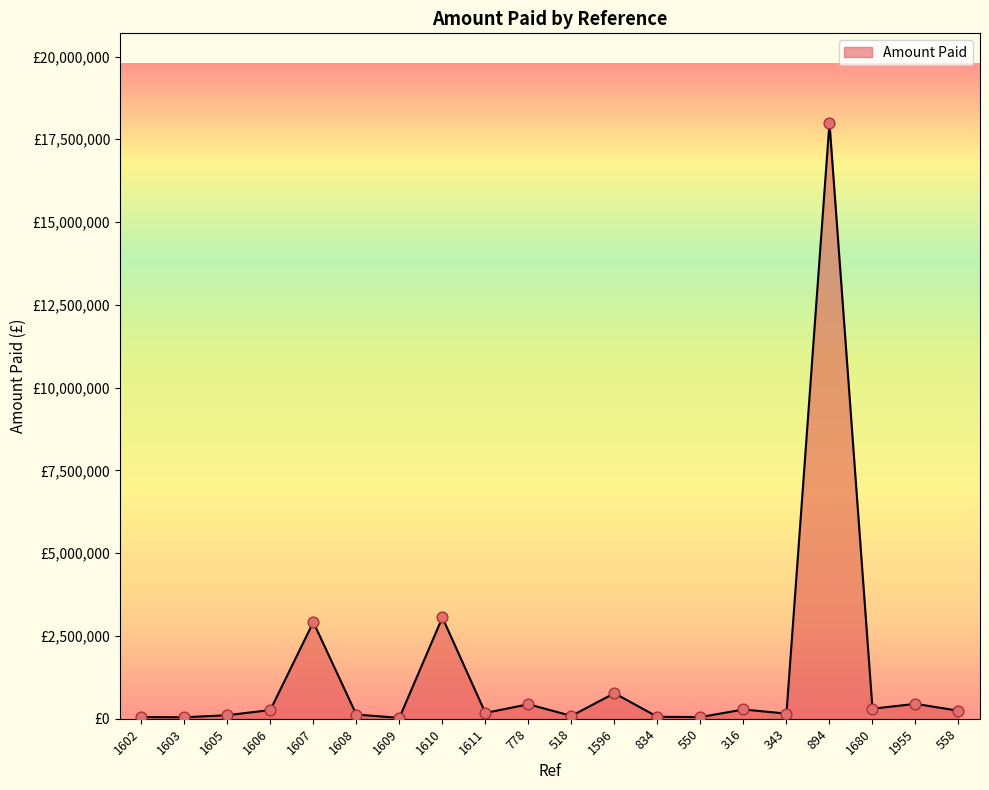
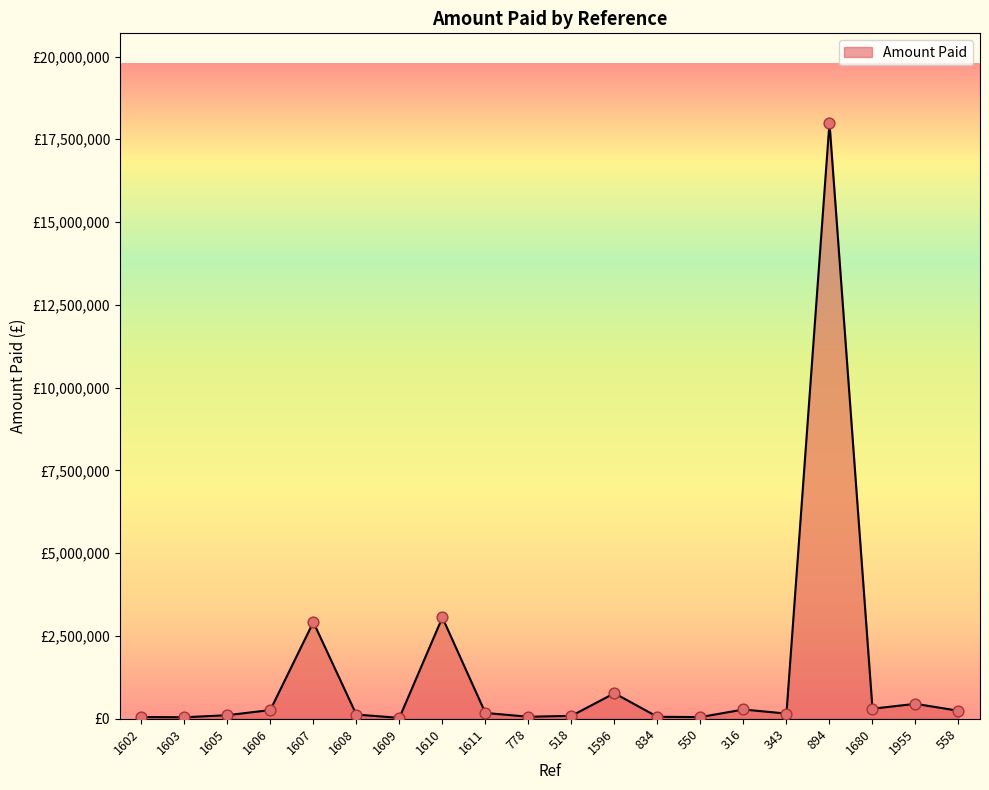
778: £400,000 -> £100,000
